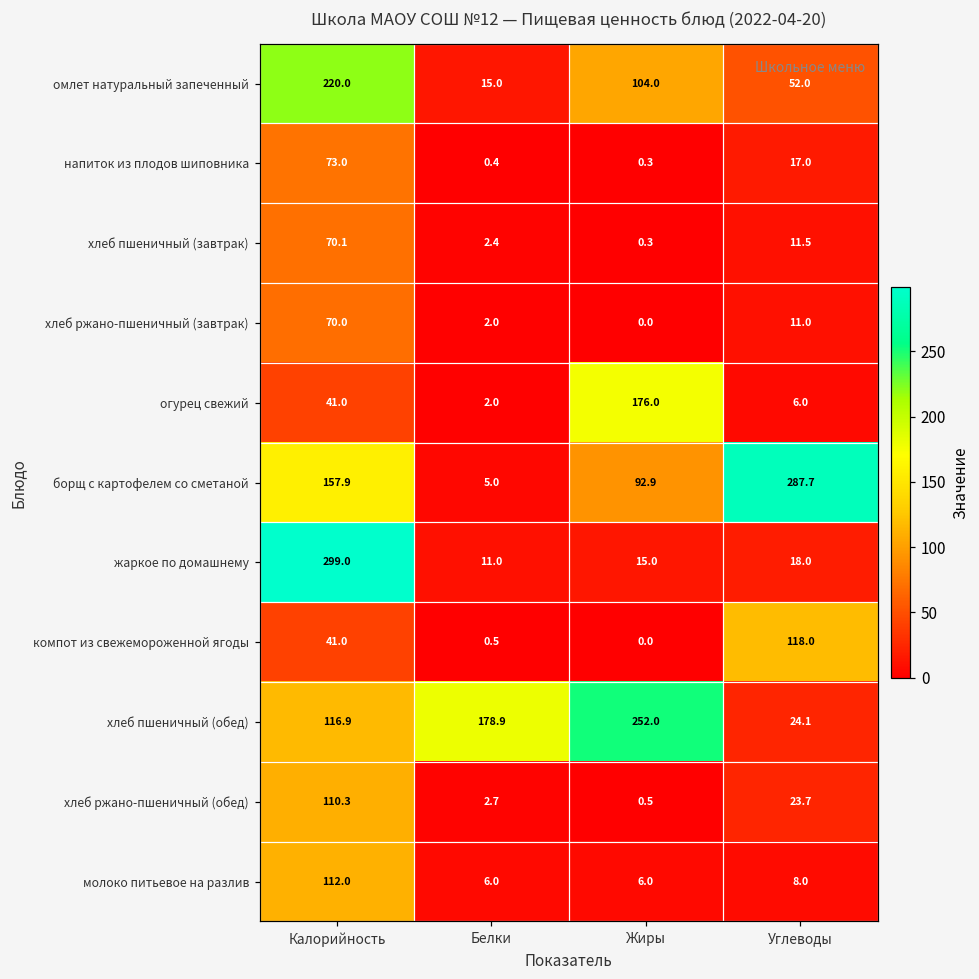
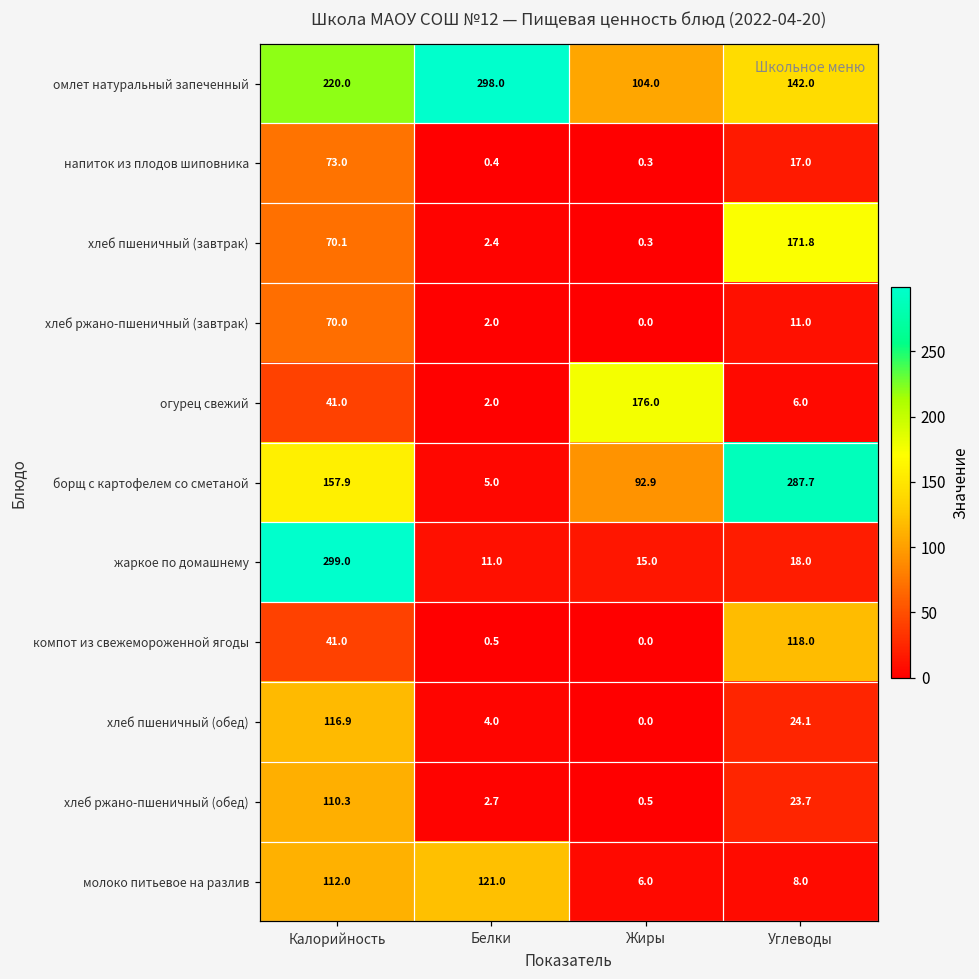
омлет натуральный запеченный, Белки: 15.0 -> 298.0
омлет натуральный запеченный, Углеводы: 52.0 -> 142.0
хлеб пшеничный (завтрак), Углеводы: 11.5 -> 171.8
хлеб пшеничный (обед), Белки: 178.9 -> 4.0
хлеб пшеничный (обед), Жиры: 252.0 -> 0.0
молоко питьевое на разлив, Белки: 6.0 -> 121.0
